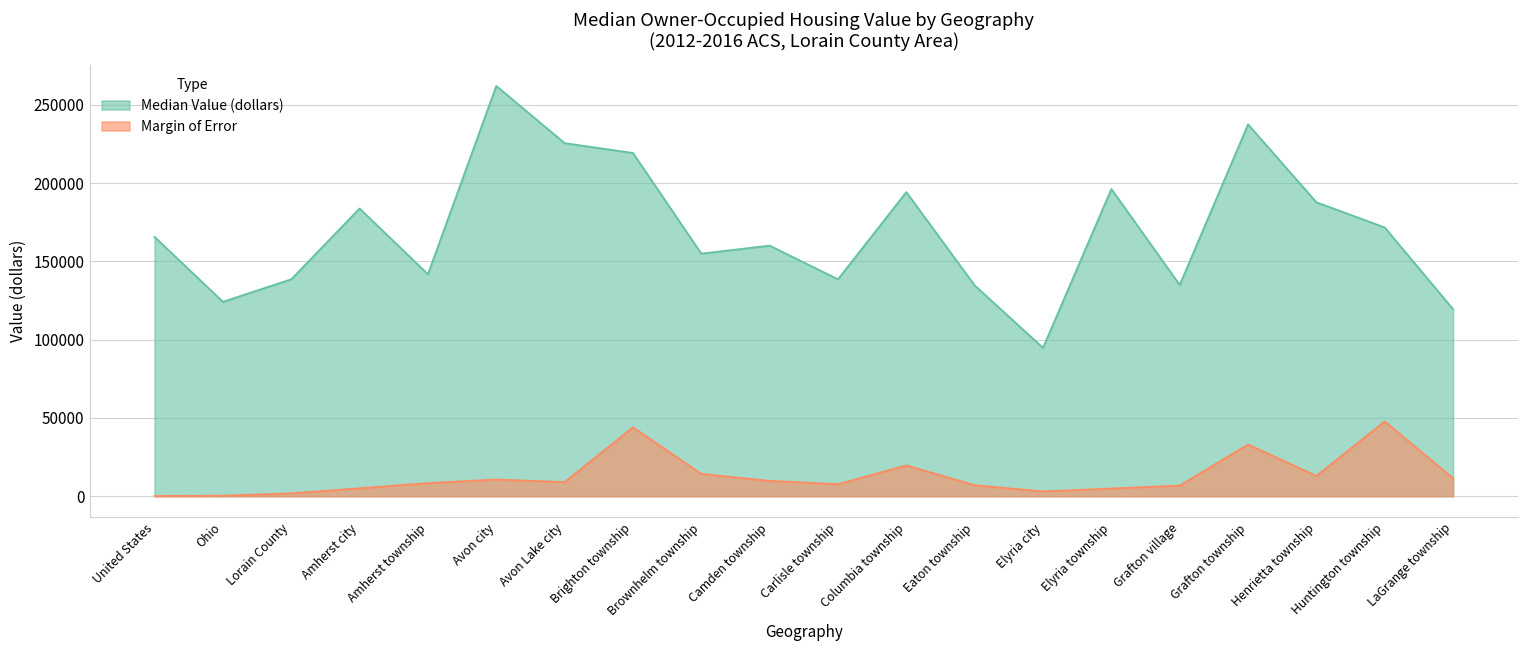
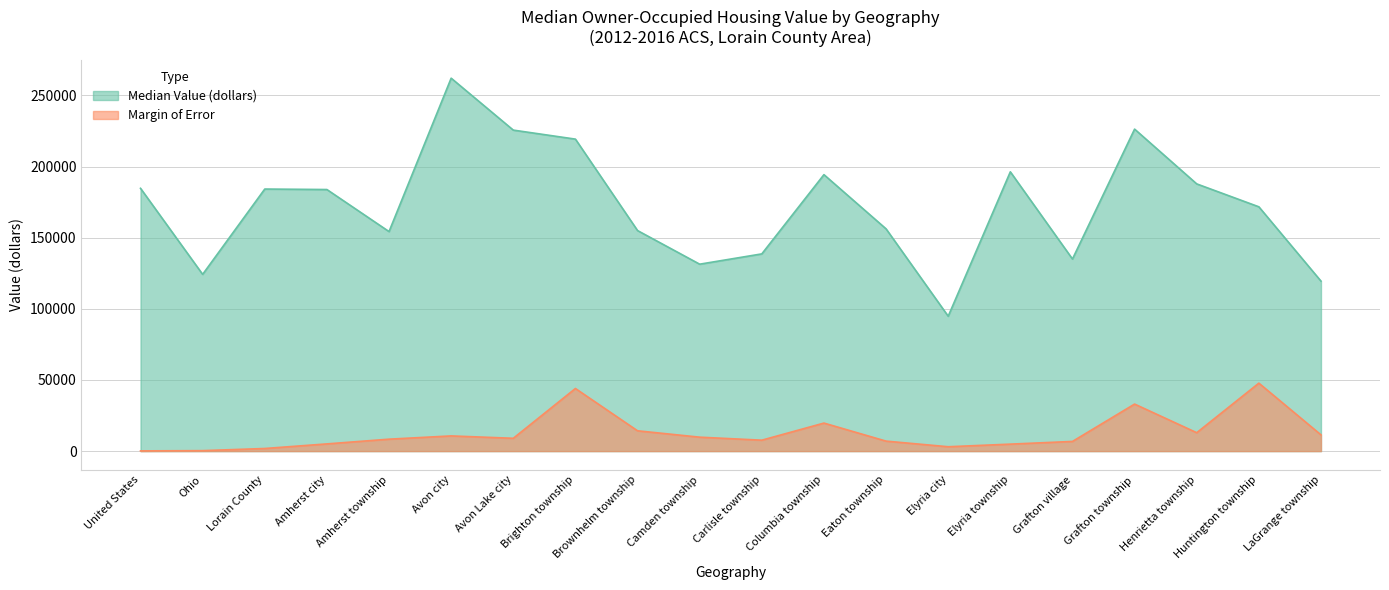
Median Value (dollars), United States: 166000 -> 185000
Median Value (dollars), Lorain County: 139000 -> 184000
Median Value (dollars), Amherst township: 142000 -> 154000
Median Value (dollars), Camden township: 160000 -> 131000
Median Value (dollars), Eaton township: 135000 -> 156000
Median Value (dollars), Grafton township: 238000 -> 226000
